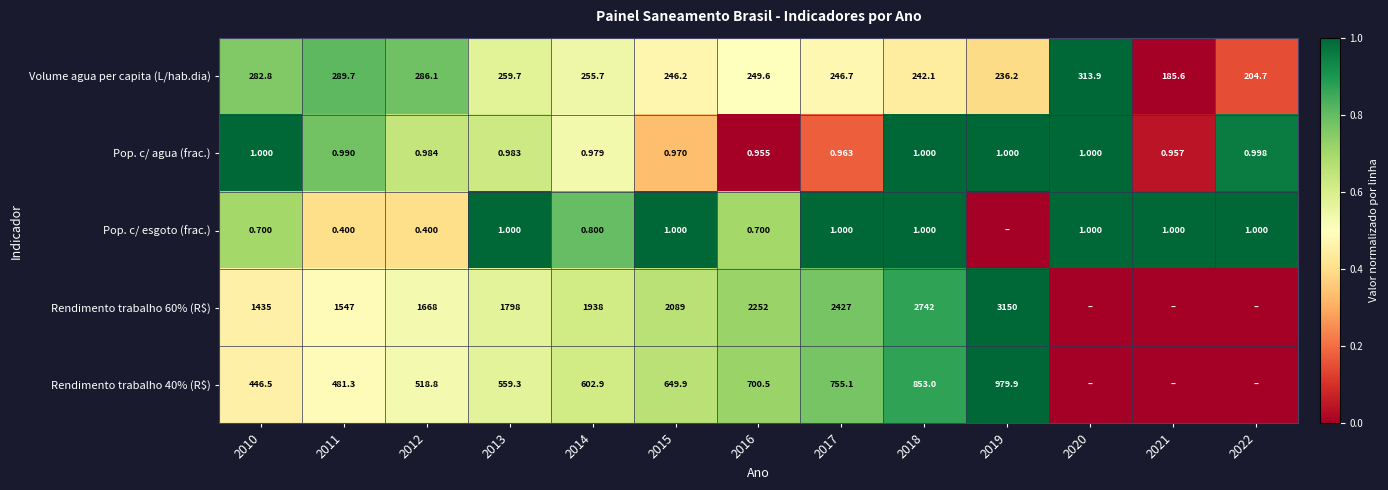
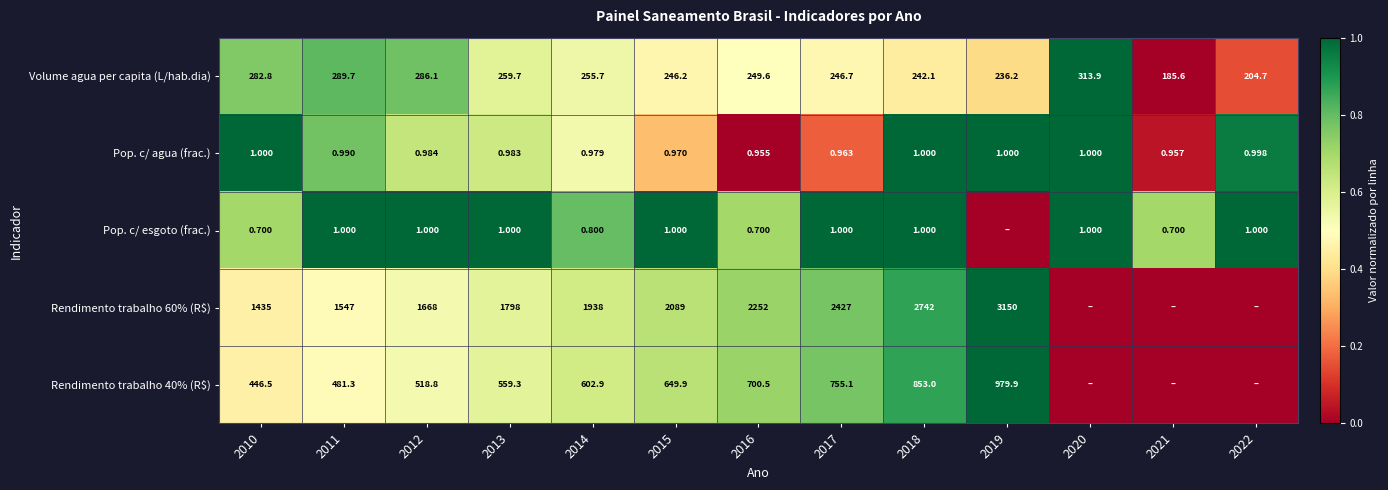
Pop. c/ esgoto (frac.), 2011: 0.400 -> 1.000
Pop. c/ esgoto (frac.), 2012: 0.400 -> 1.000
Pop. c/ esgoto (frac.), 2021: 1.000 -> 0.700
